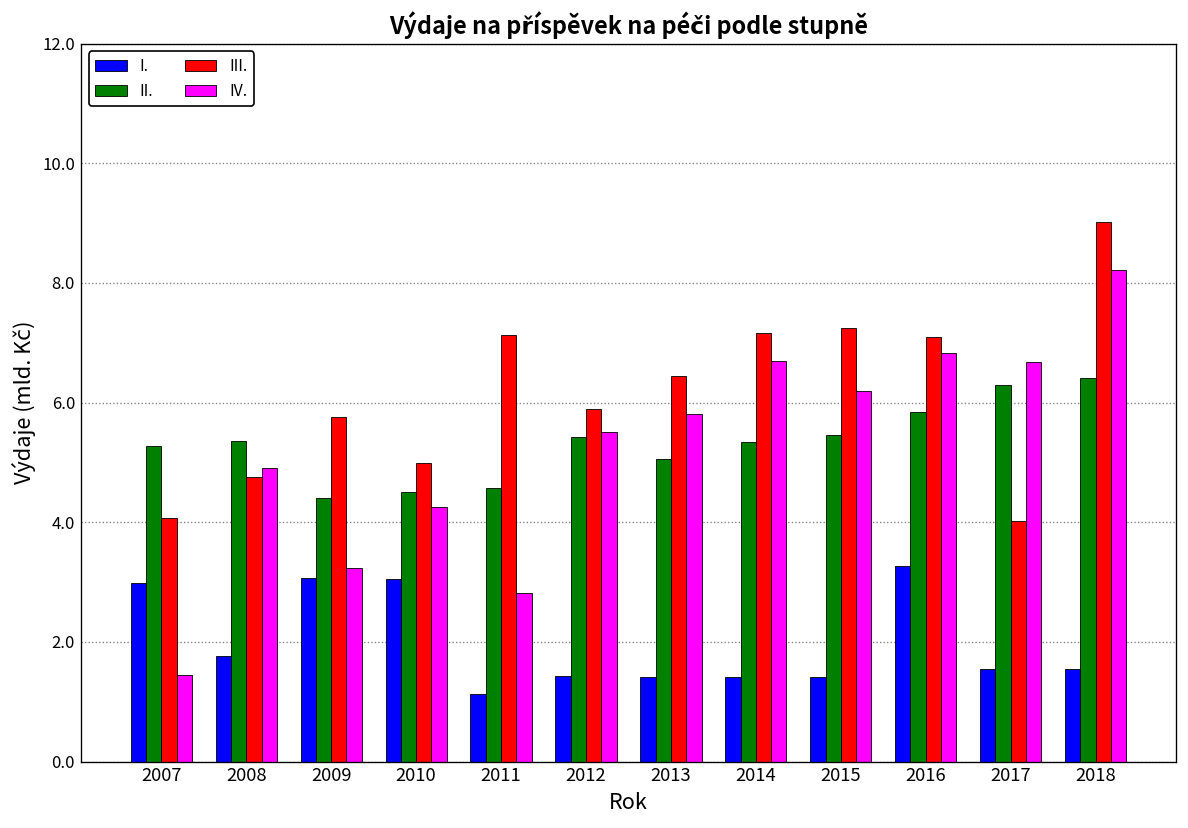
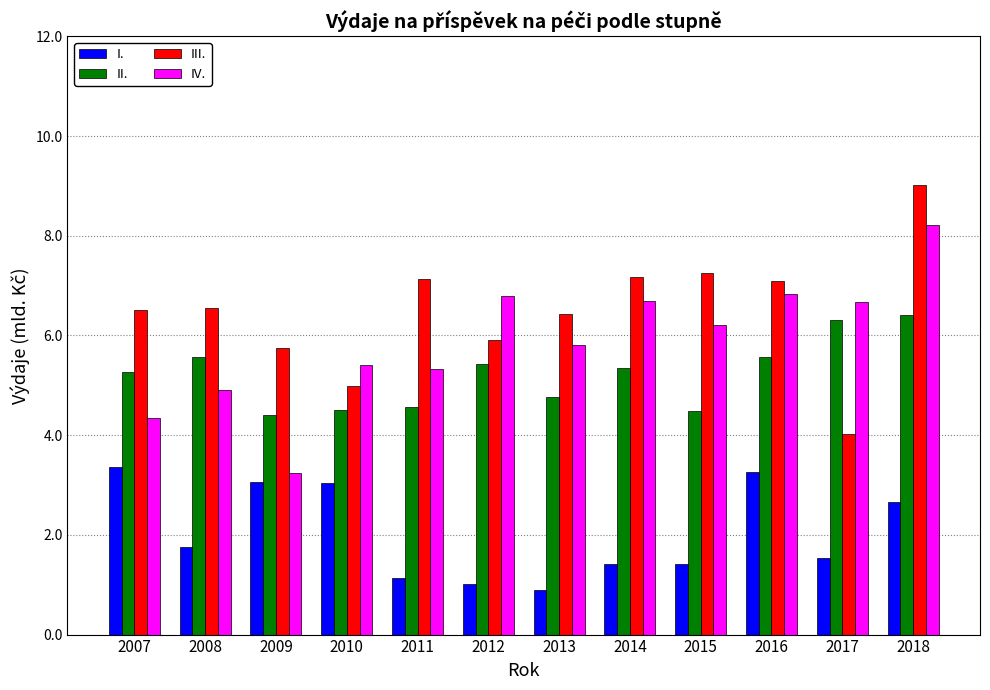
I., 2007: 3.0 -> 3.4
III., 2007: 4.1 -> 6.5
IV., 2007: 1.5 -> 4.4
II., 2008: 5.4 -> 5.6
III., 2008: 4.8 -> 6.6
IV., 2010: 4.3 -> 5.4
IV., 2011: 2.8 -> 5.3
I., 2012: 1.4 -> 1.0
IV., 2012: 5.5 -> 6.8
I., 2013: 1.4 -> 0.9
II., 2013: 5.1 -> 4.8
II., 2015: 5.5 -> 4.5
II., 2016: 5.8 -> 5.6
I., 2018: 1.5 -> 2.7
